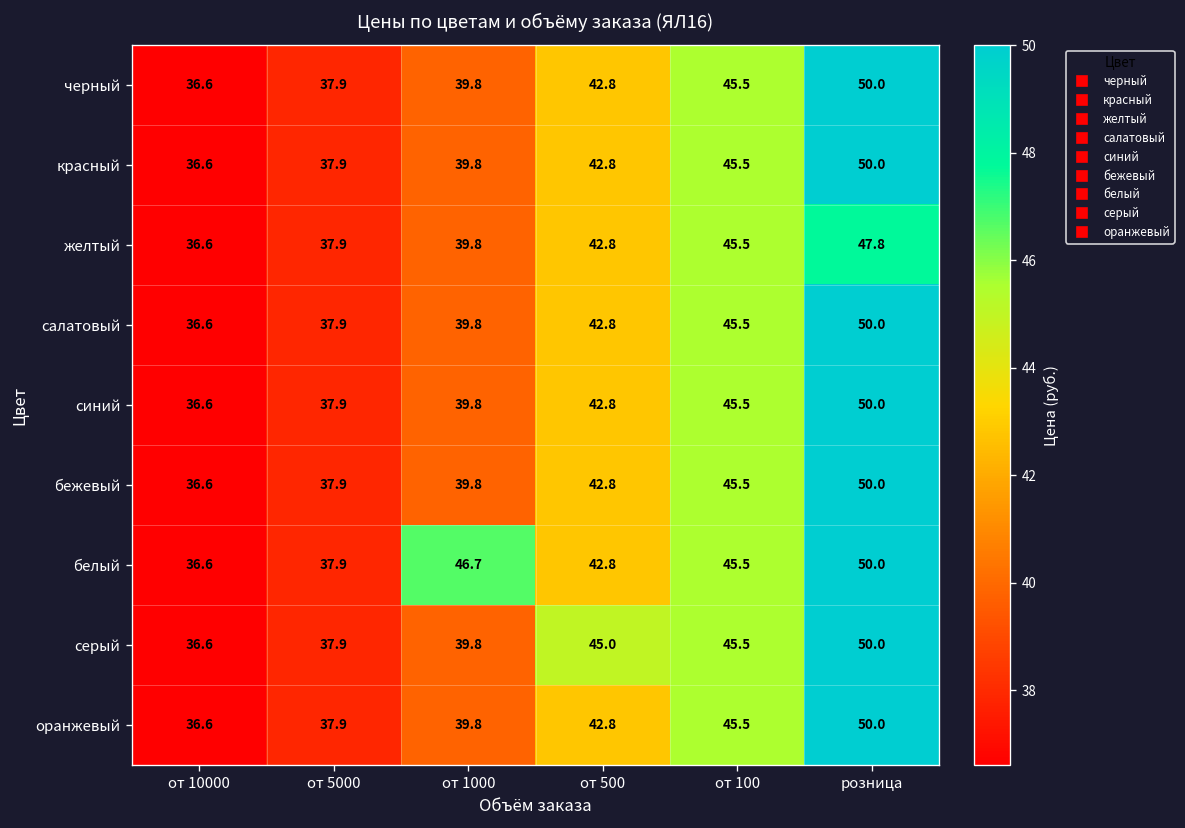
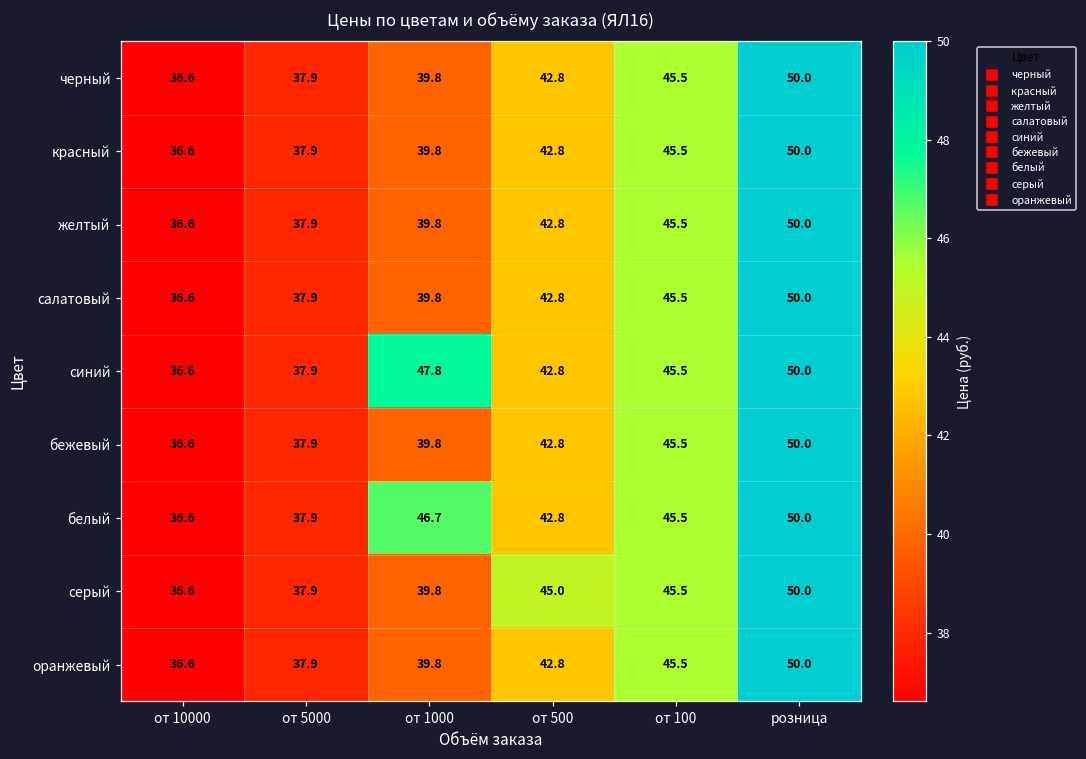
желтый, розница: 47.8 -> 50.0
синий, от 1000: 39.8 -> 47.8
